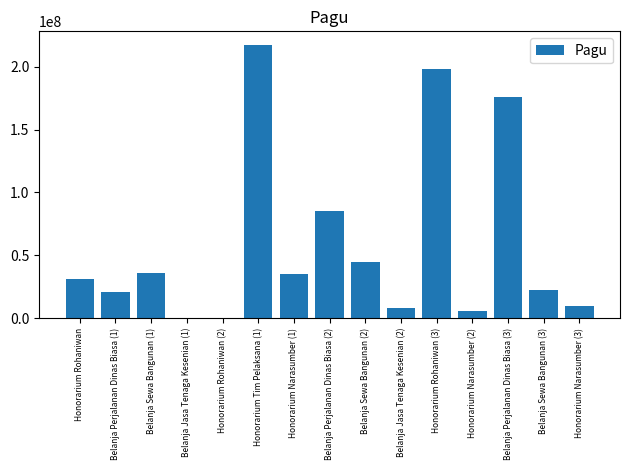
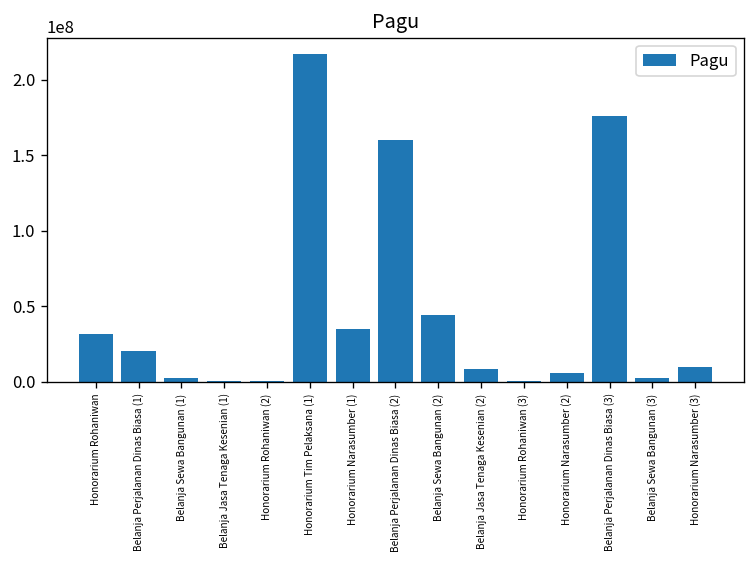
Belanja Sewa Bangunan (1): 36000000 -> 3000000
Belanja Perjalanan Dinas Biasa (2): 85000000 -> 160000000
Honorarium Rohaniwan (3): 198000000 -> 0
Belanja Sewa Bangunan (3): 22000000 -> 3000000
